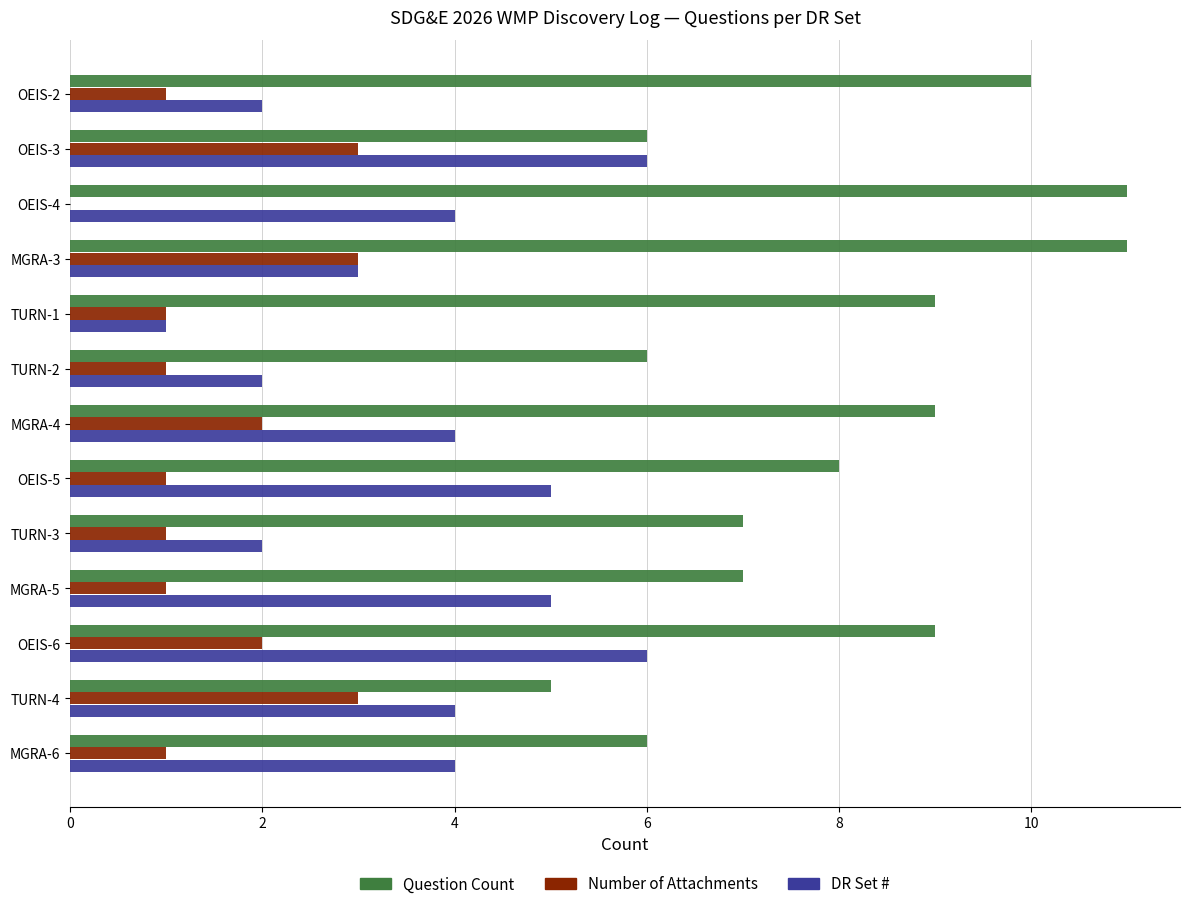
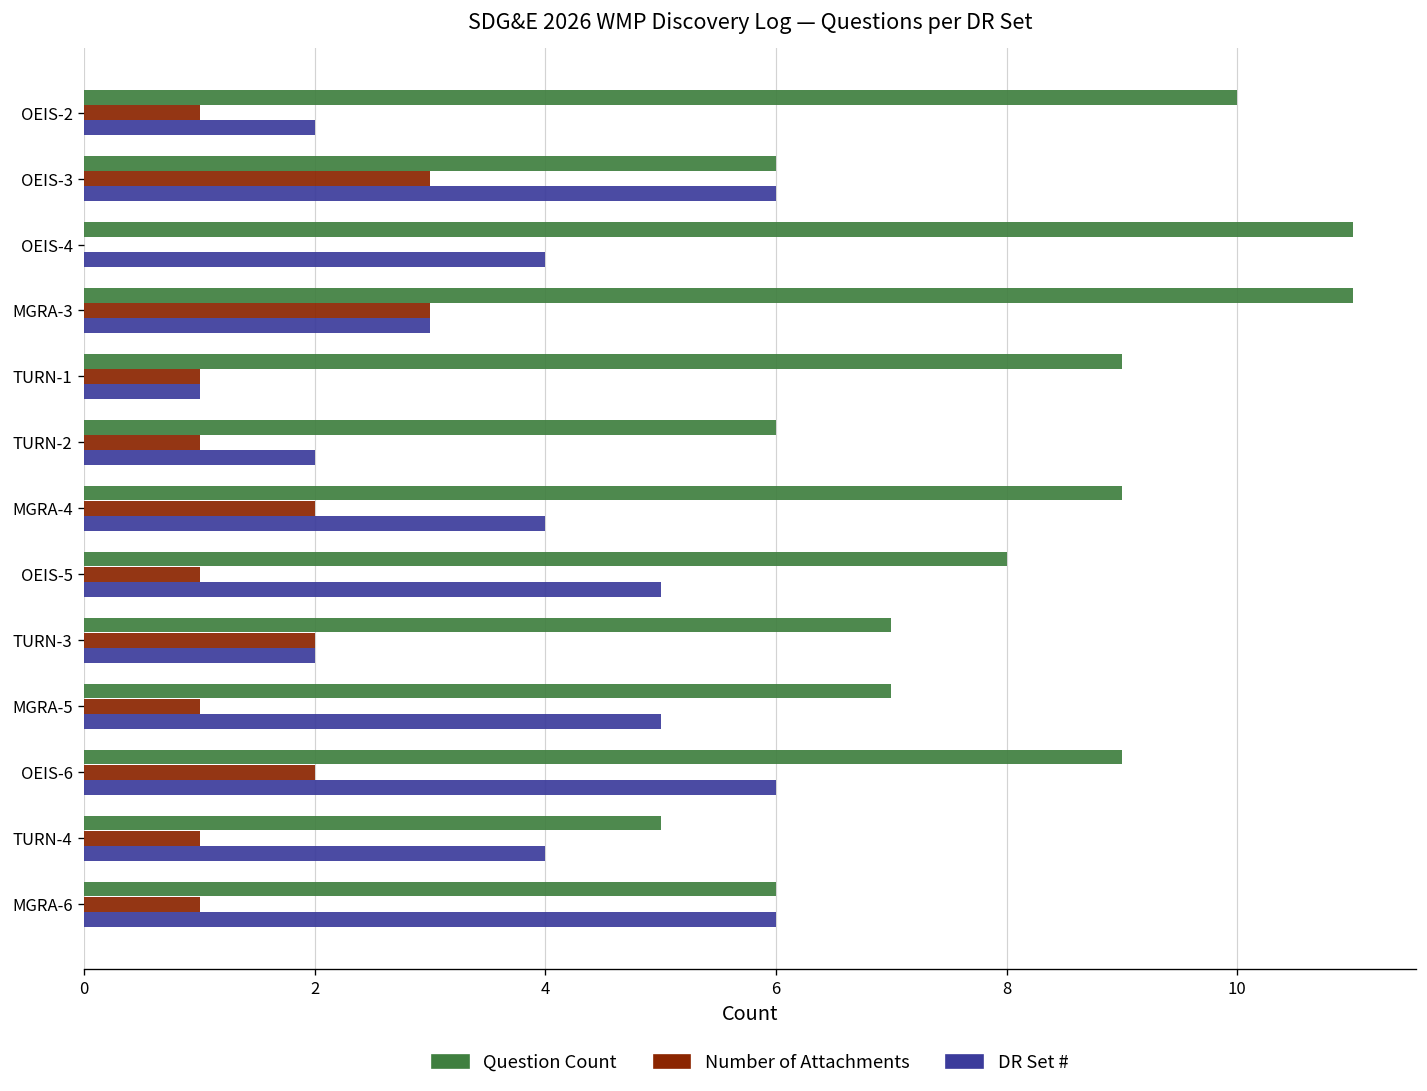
Number of Attachments, TURN-3: 1 -> 2
Number of Attachments, TURN-4: 3 -> 1
DR Set #, MGRA-6: 4 -> 6
